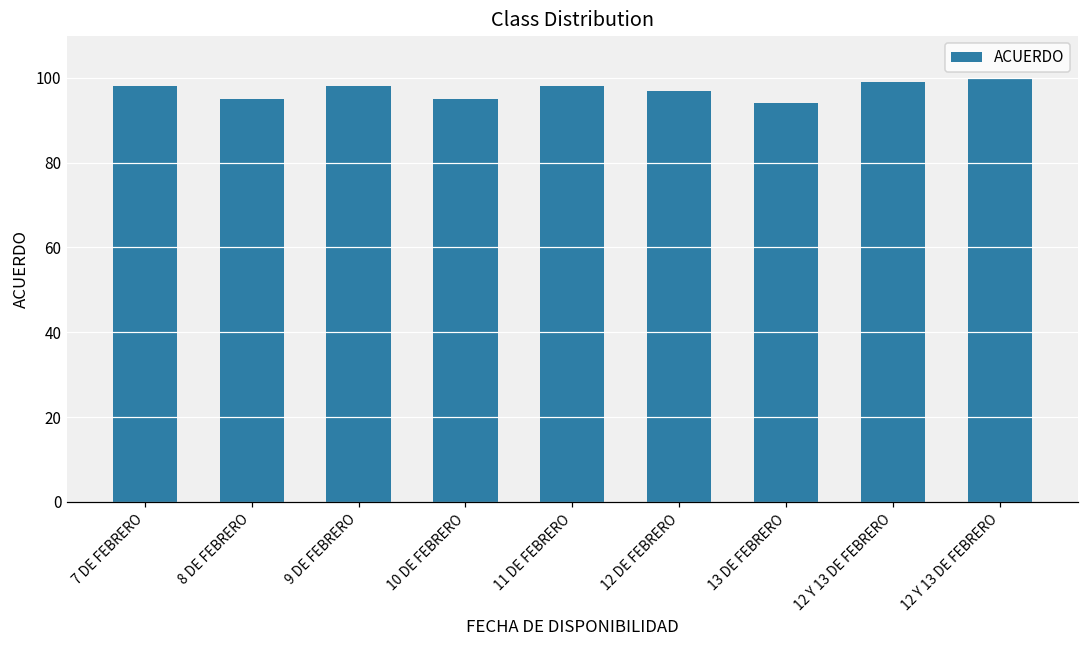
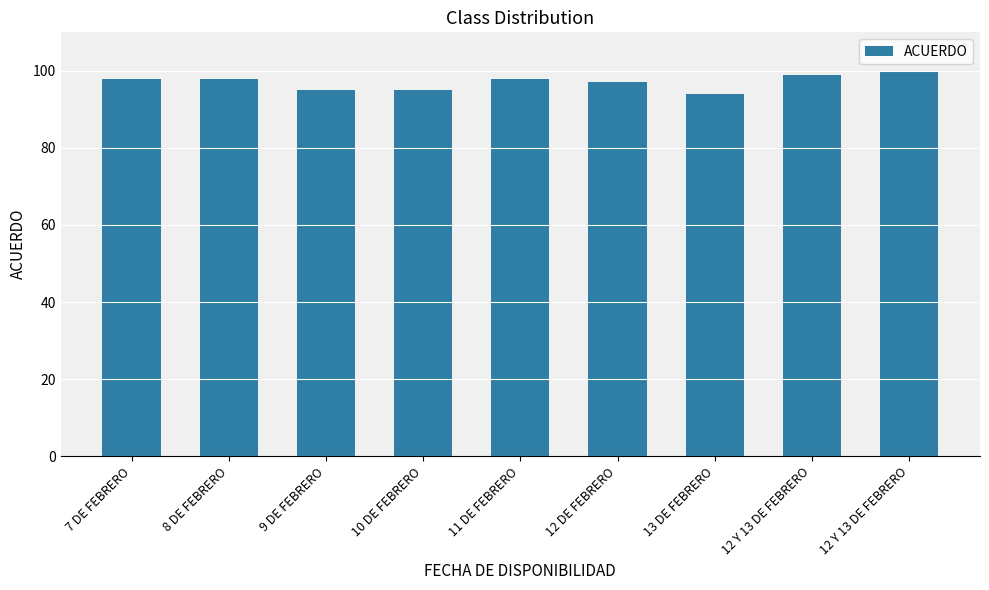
8 DE FEBRERO: 95 -> 98
9 DE FEBRERO: 98 -> 95
